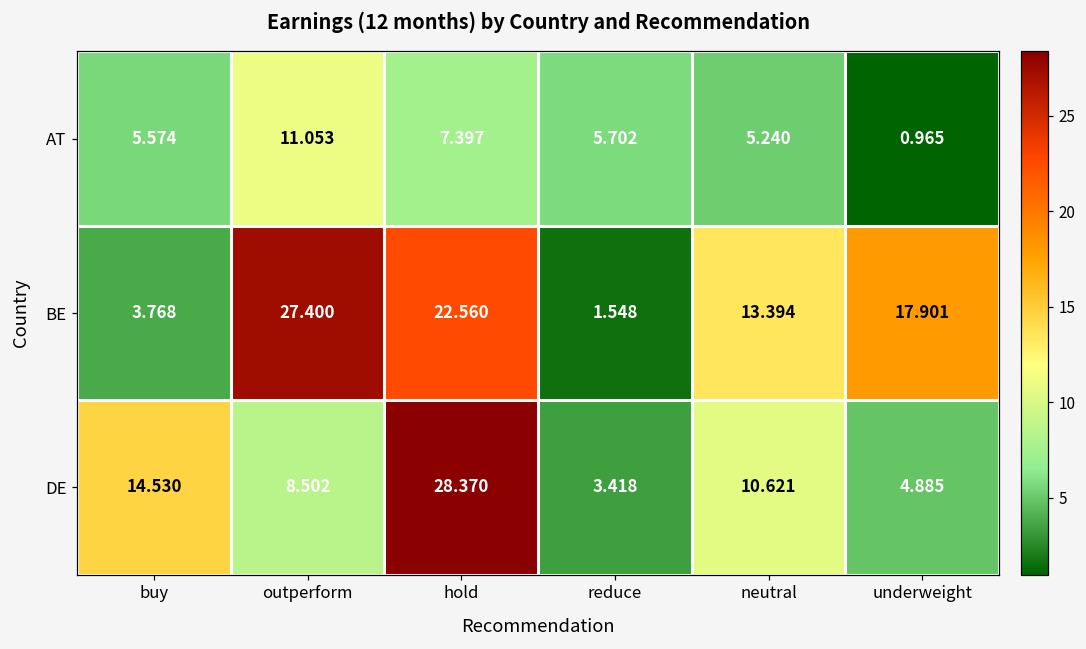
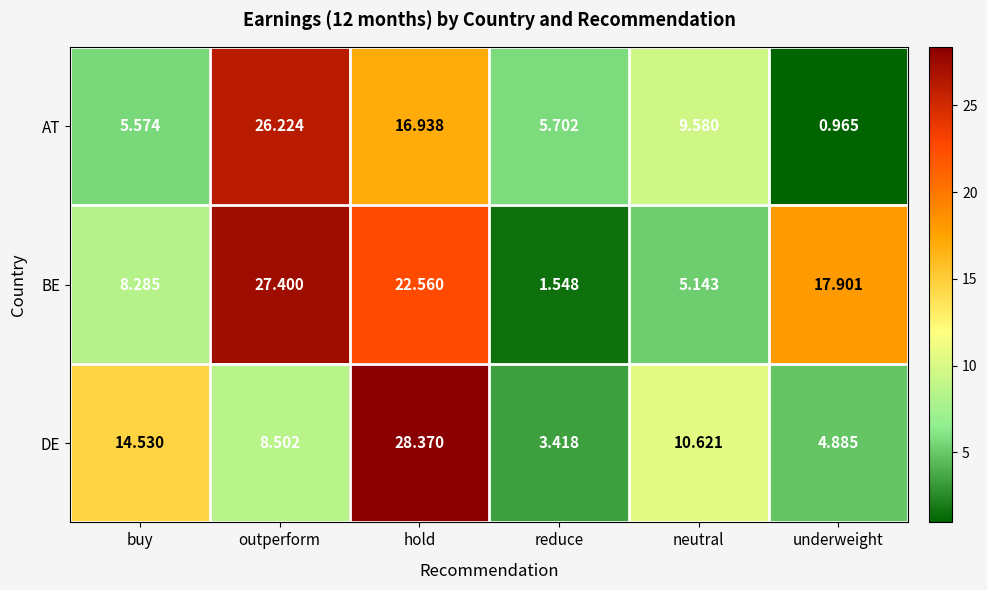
AT, outperform: 11.053 -> 26.224
AT, hold: 7.397 -> 16.938
AT, neutral: 5.240 -> 9.580
BE, buy: 3.768 -> 8.285
BE, neutral: 13.394 -> 5.143
